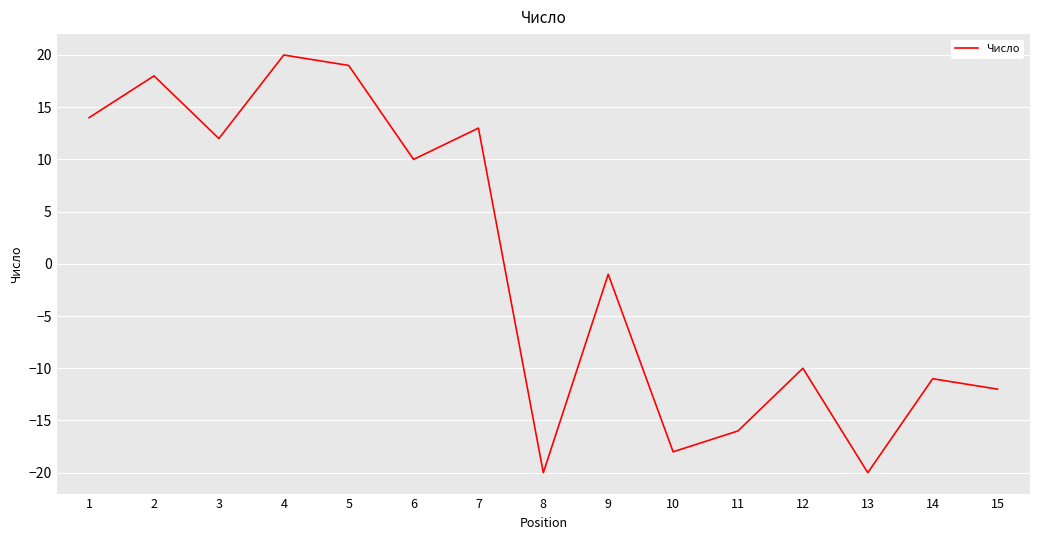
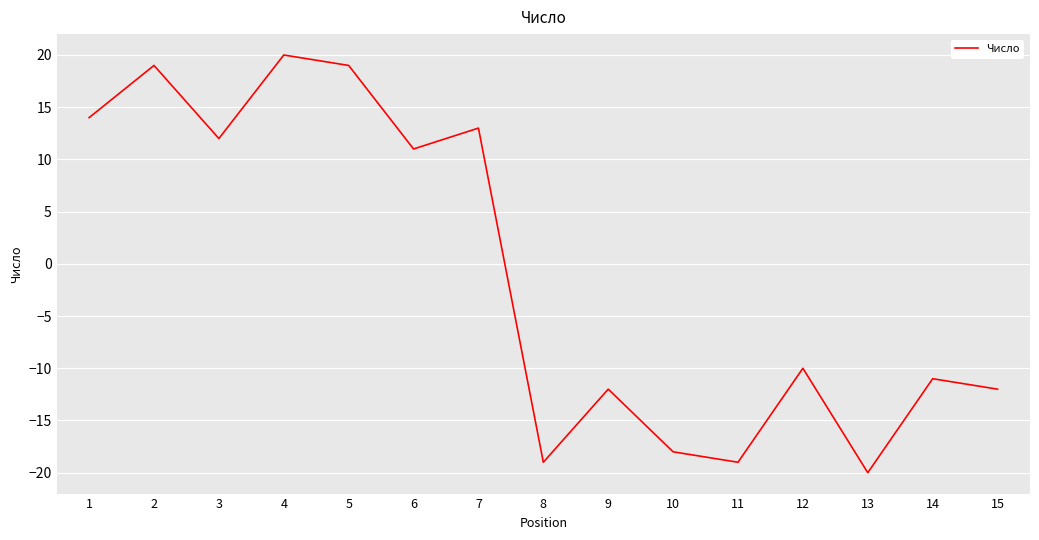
2: 18 -> 19
6: 10 -> 11
8: -20 -> -19
9: -1 -> -12
11: -16 -> -19
